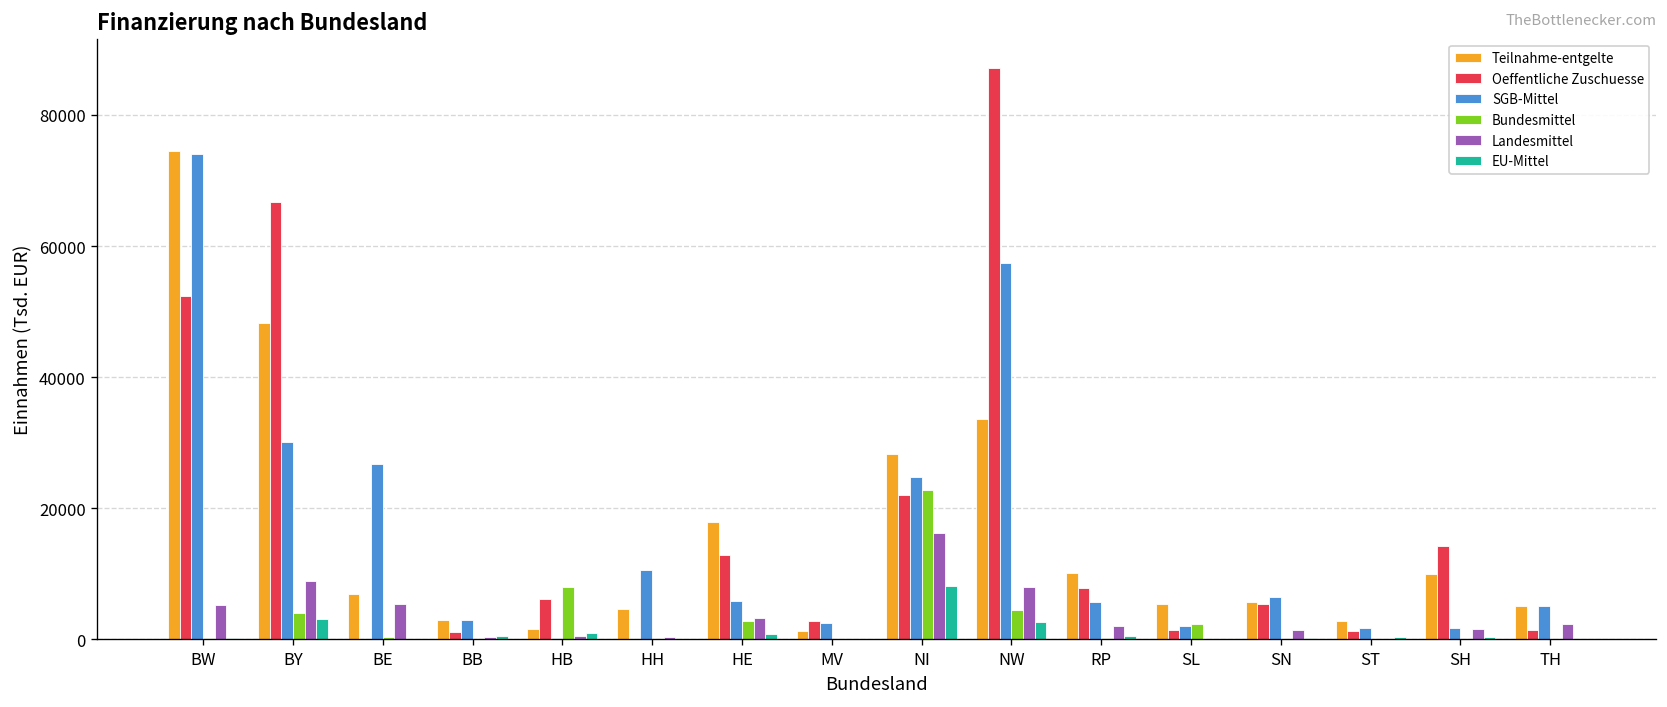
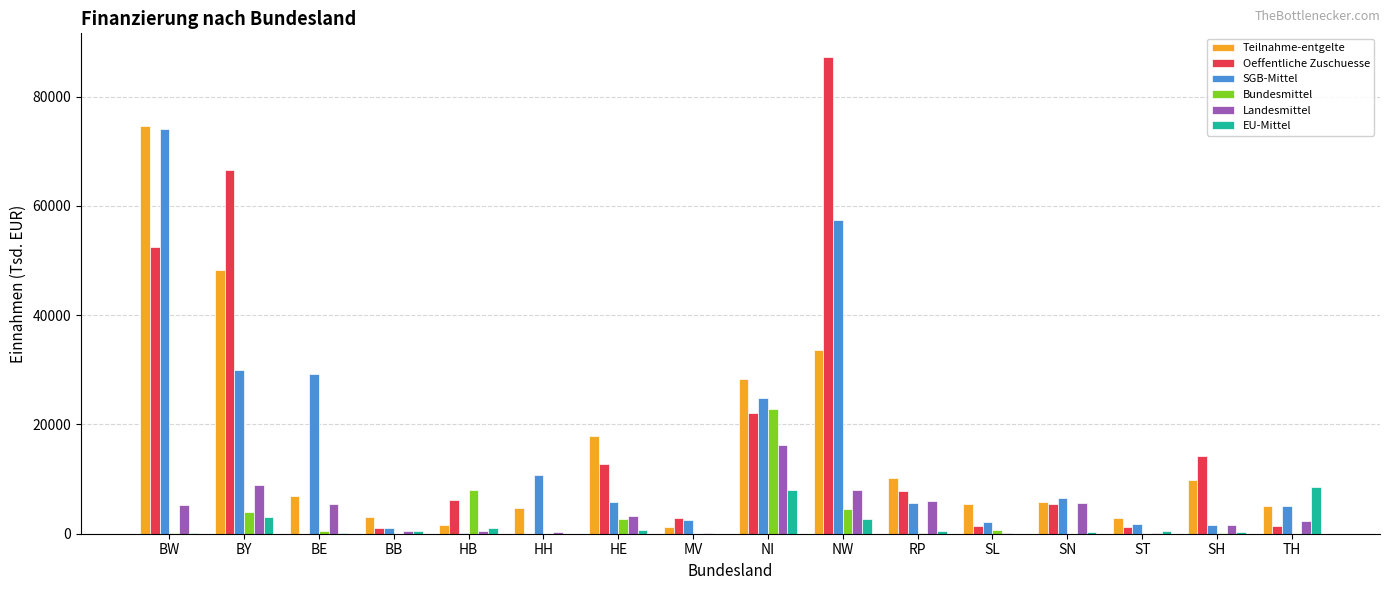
SGB-Mittel, BE: 27000 -> 29000
SGB-Mittel, BB: 3000 -> 1000
Landesmittel, RP: 2000 -> 6000
Bundesmittel, SL: 2000 -> 1000
Landesmittel, SN: 1000 -> 6000
EU-Mittel, TH: 0 -> 9000
